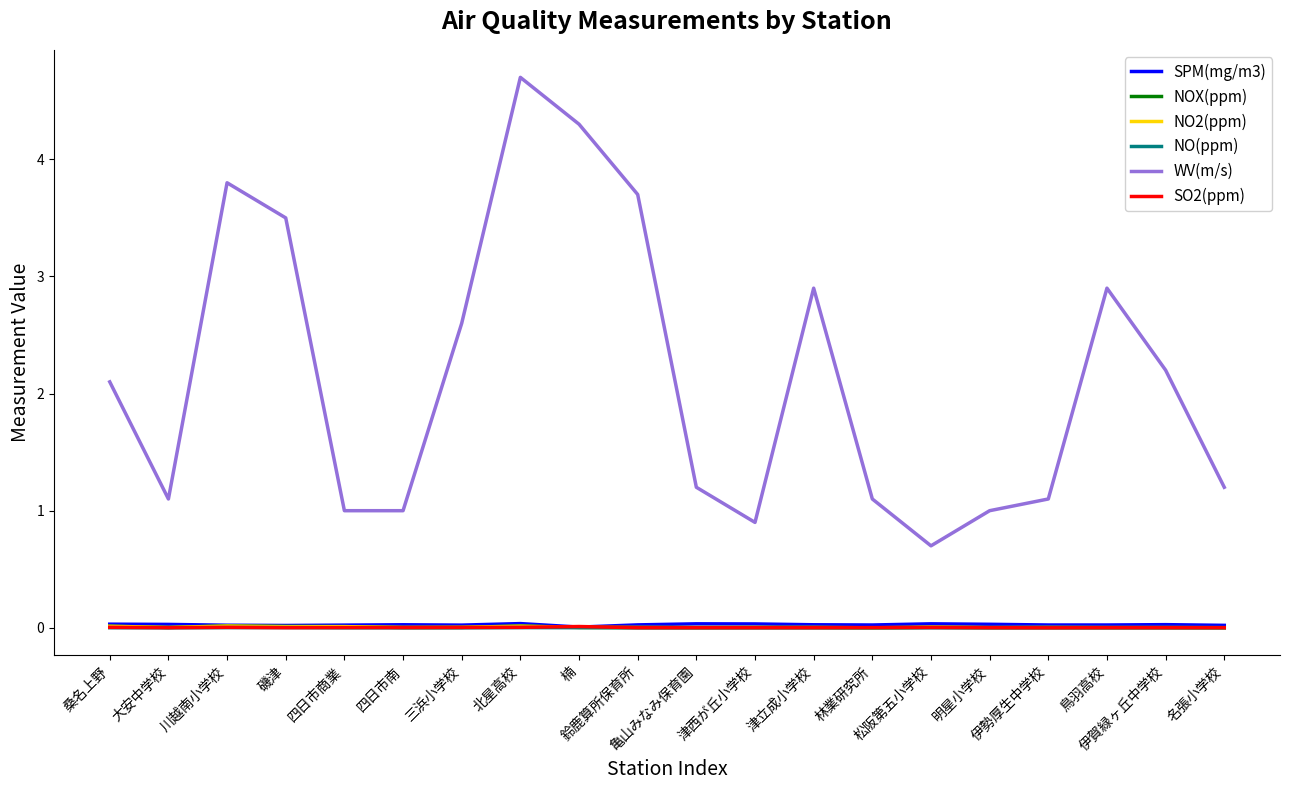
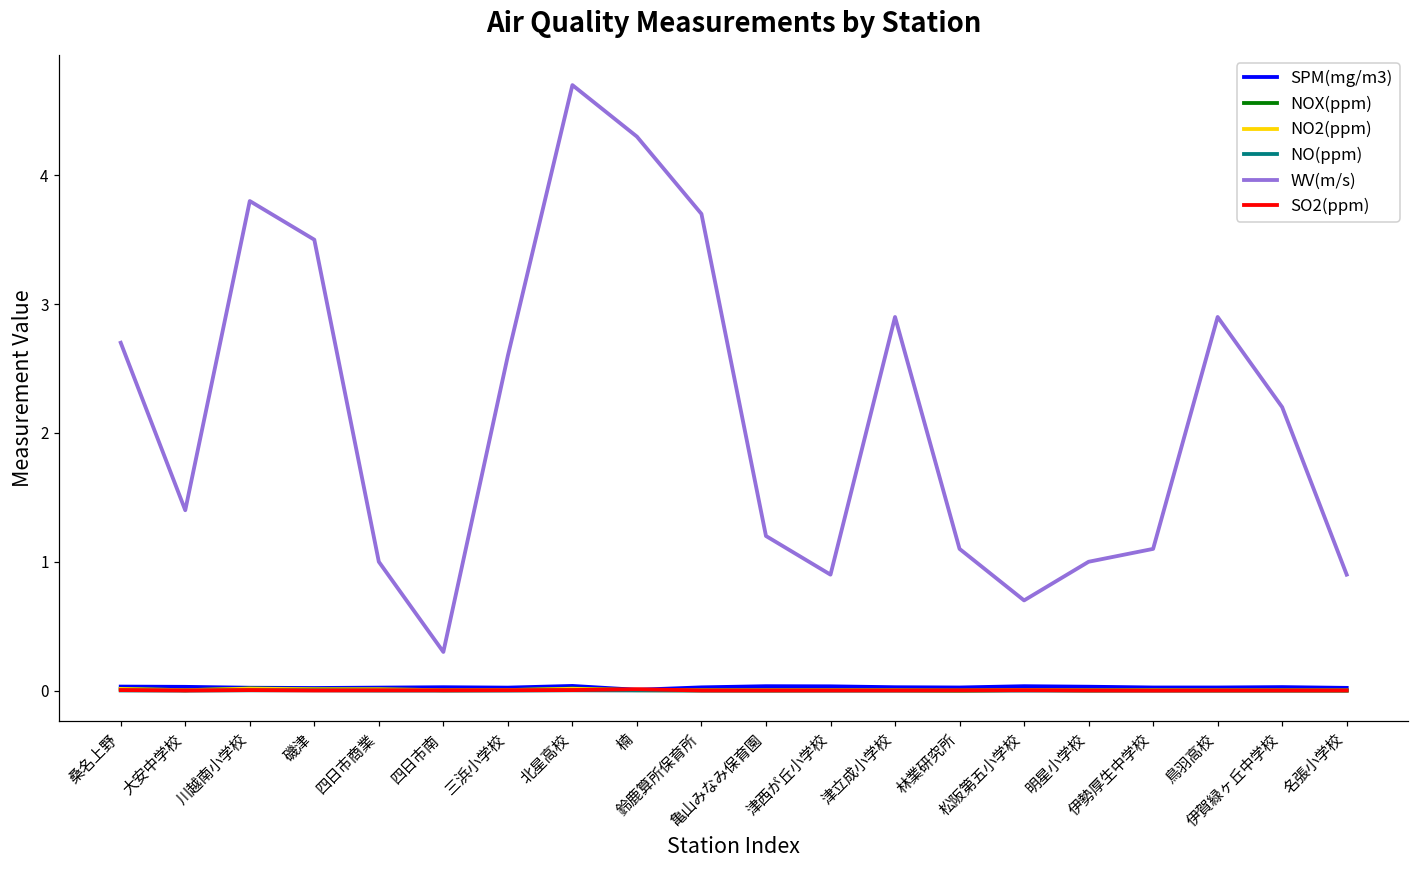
WV(m/s), 桑名上野: 2.1 -> 2.7
WV(m/s), 大安中学校: 1.1 -> 1.4
WV(m/s), 四日市南: 1.0 -> 0.3
WV(m/s), 名張小学校: 1.2 -> 0.9
